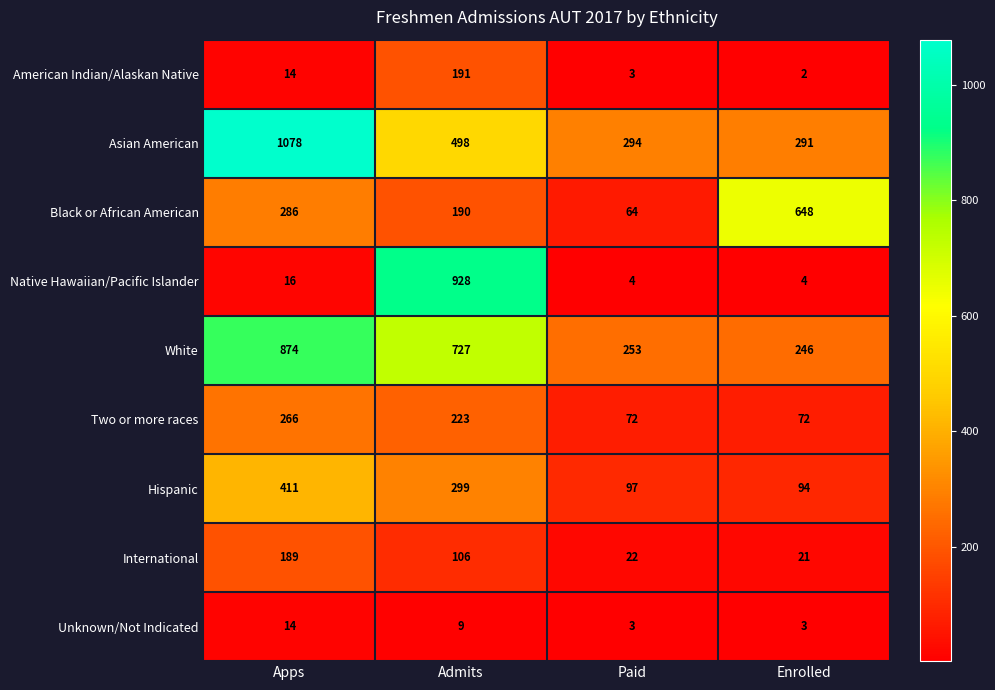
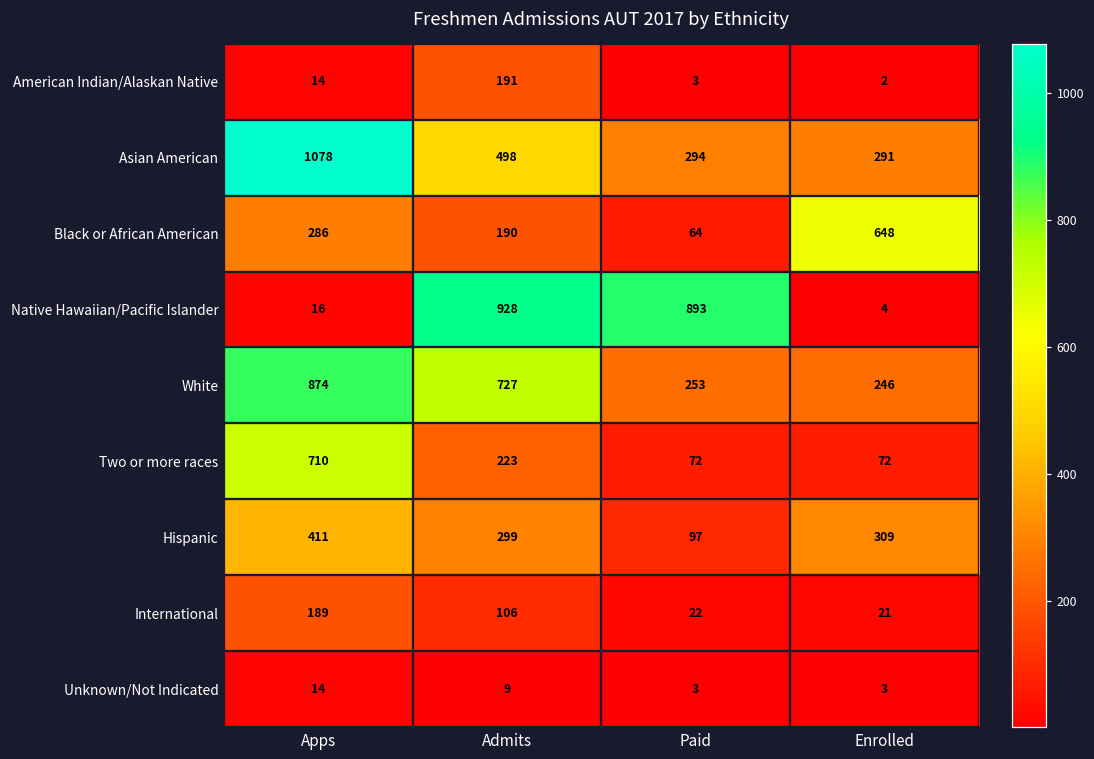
Native Hawaiian/Pacific Islander, Paid: 4 -> 893
Two or more races, Apps: 266 -> 710
Hispanic, Enrolled: 94 -> 309
